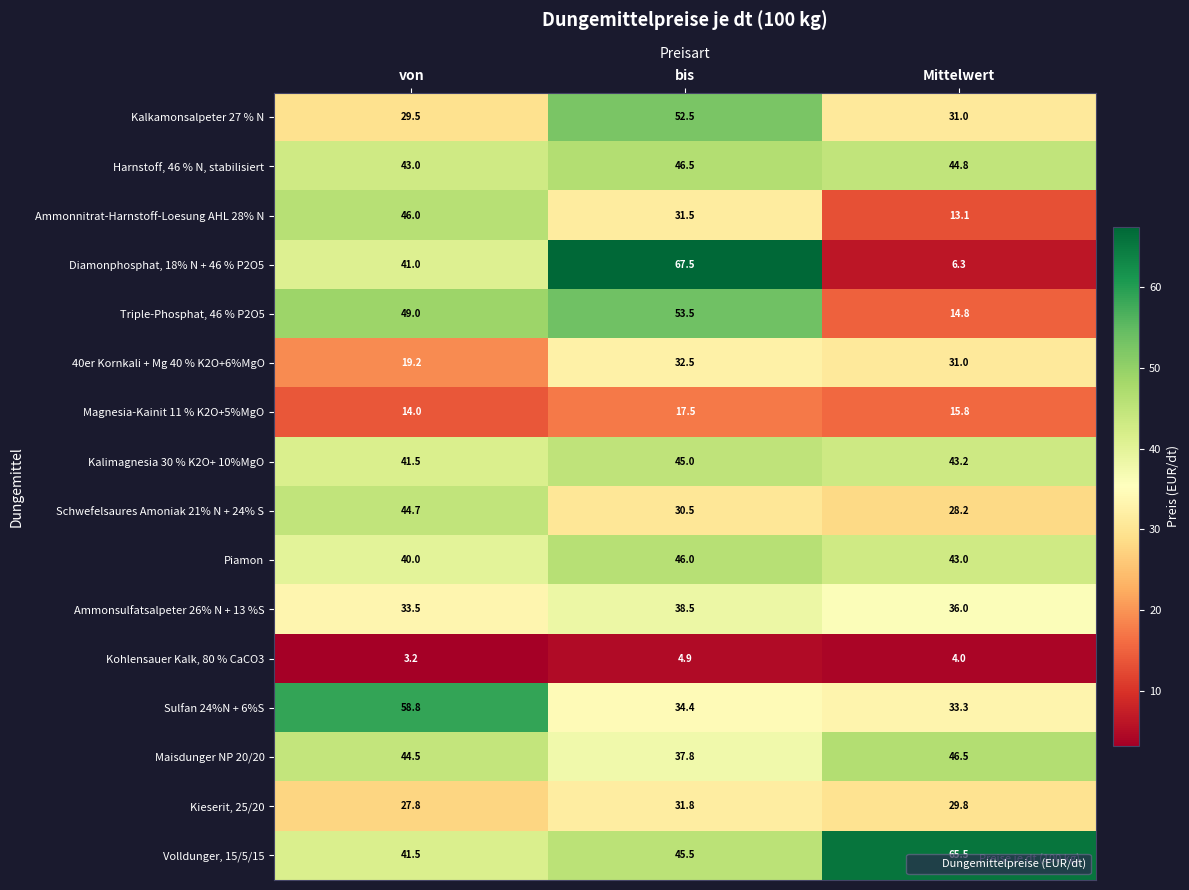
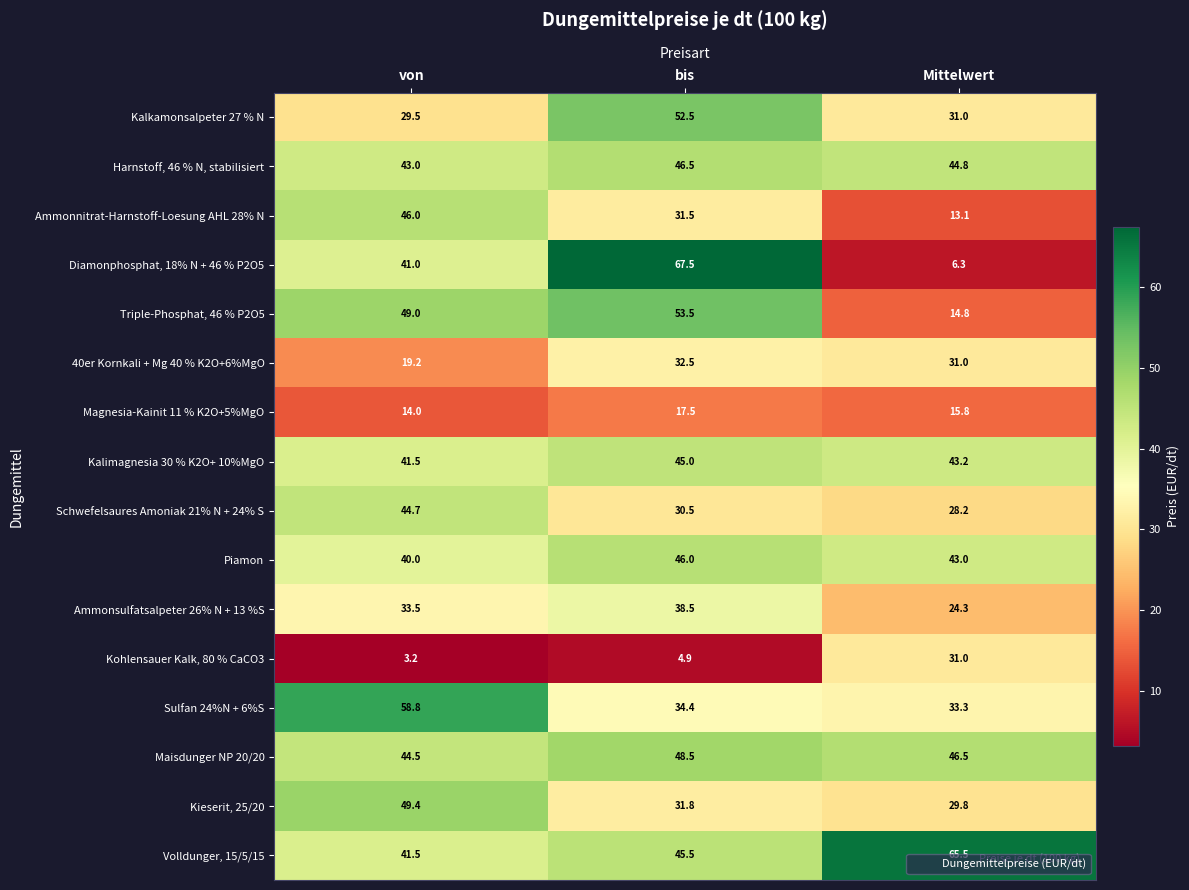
Ammonsulfatsalpeter 26% N + 13 %S, Mittelwert: 36.0 -> 24.3
Kohlensauer Kalk, 80 % CaCO3, Mittelwert: 4.0 -> 31.0
Maisdunger NP 20/20, bis: 37.8 -> 48.5
Kieserit, 25/20, von: 27.8 -> 49.4
